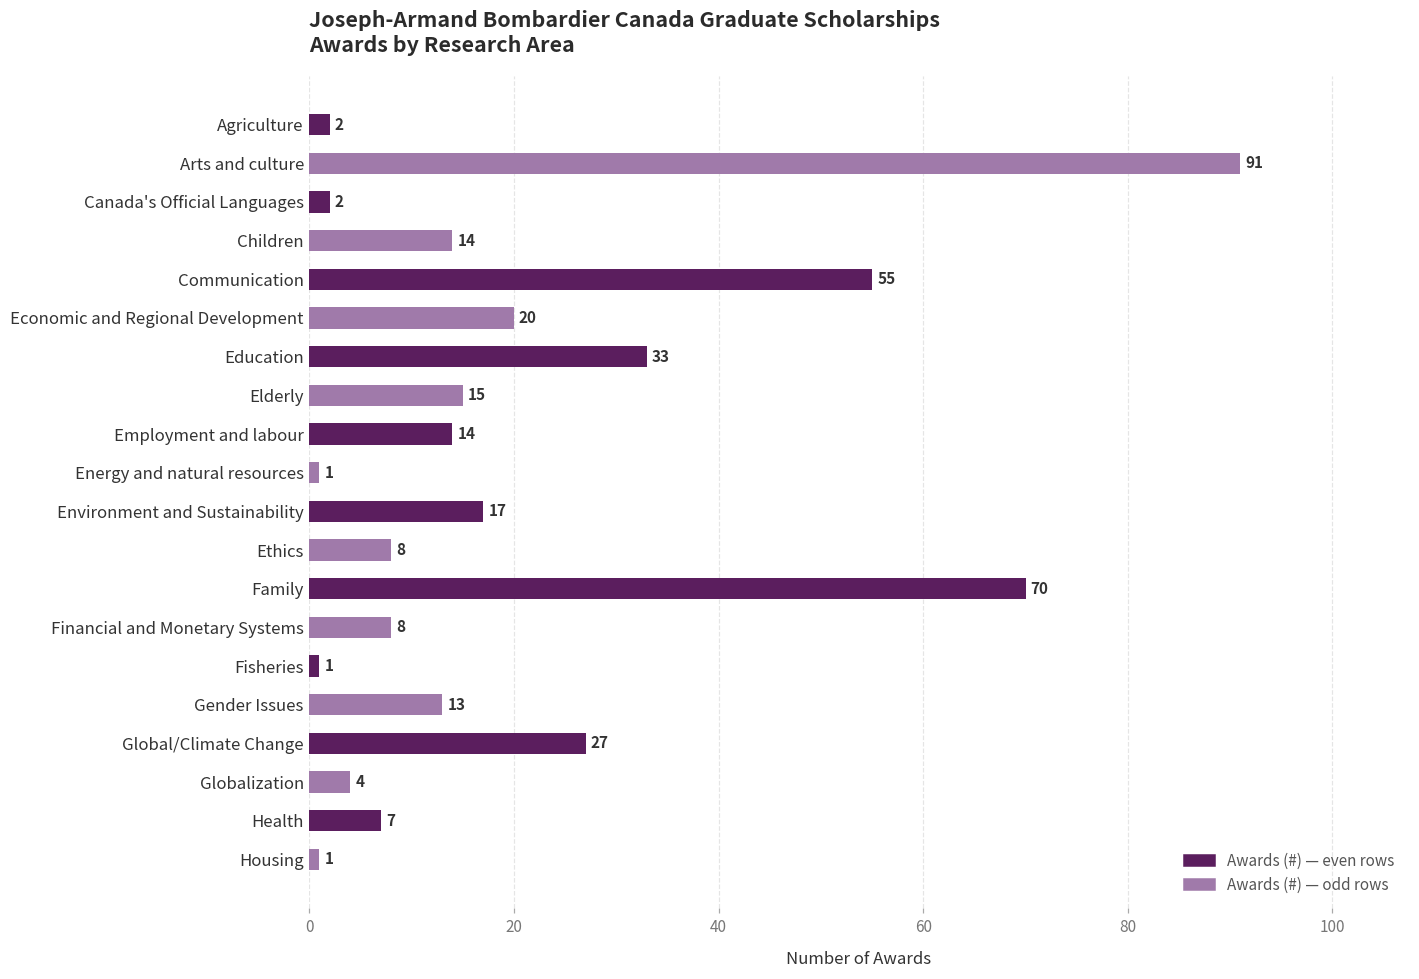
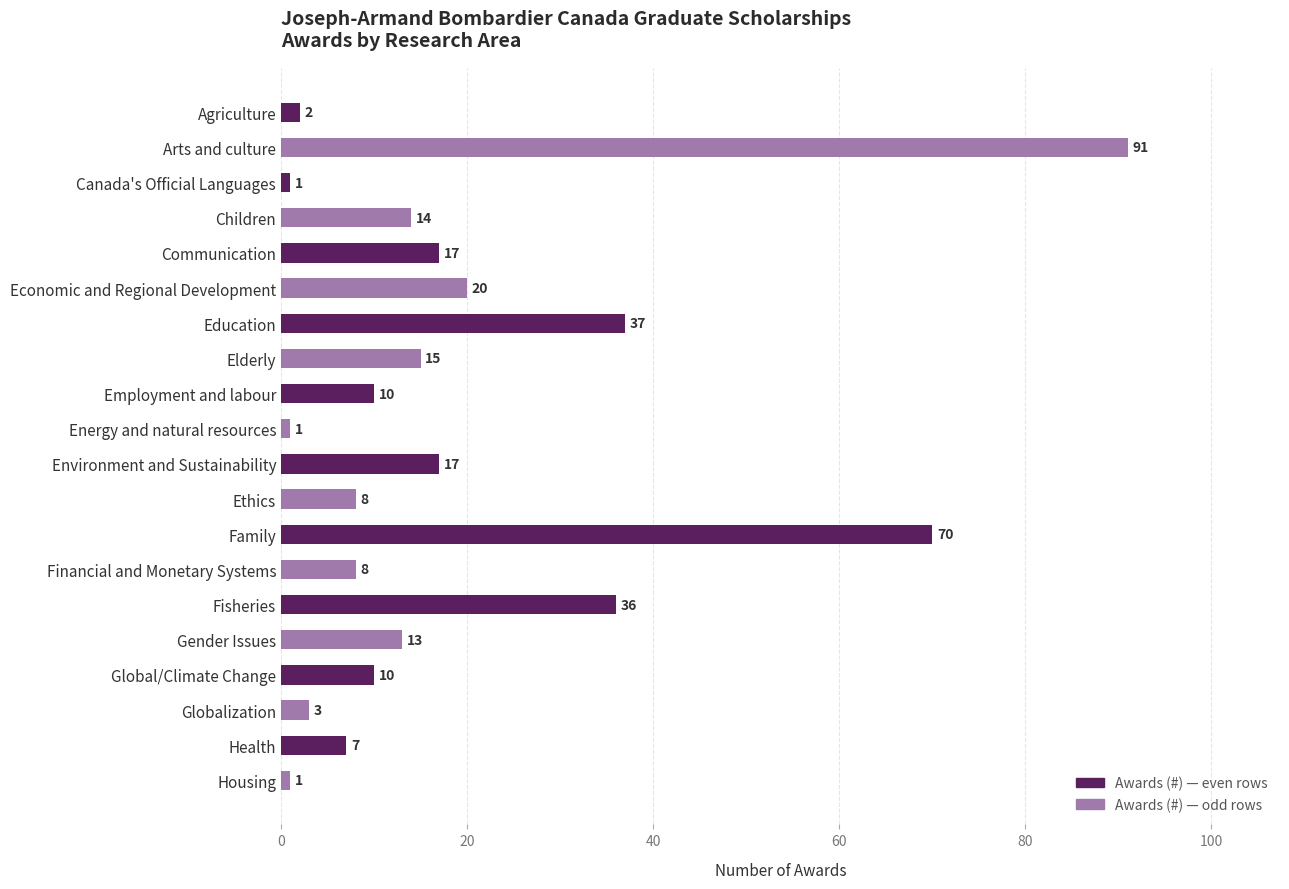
Canada's Official Languages: 2 -> 1
Communication: 55 -> 17
Education: 33 -> 37
Employment and labour: 14 -> 10
Fisheries: 1 -> 36
Global/Climate Change: 27 -> 10
Globalization: 4 -> 3
